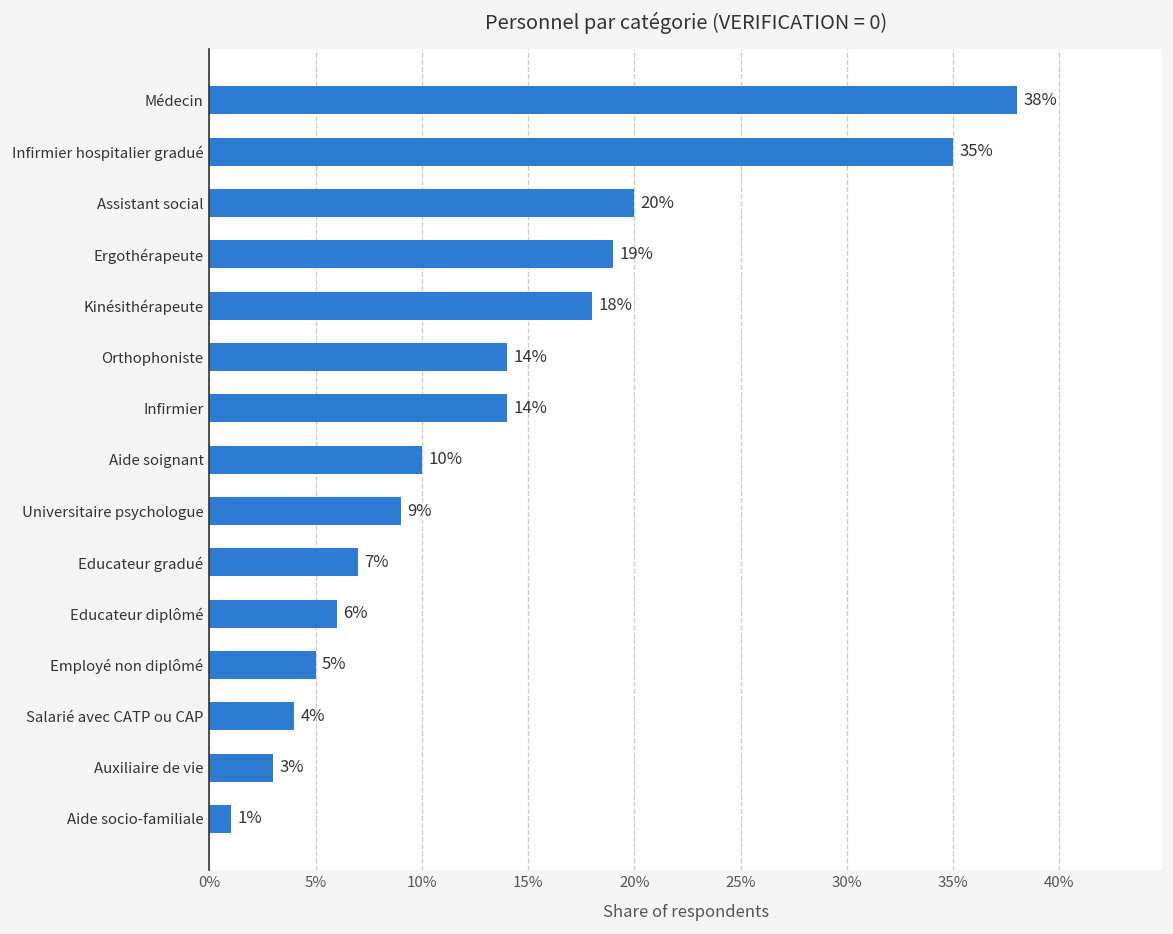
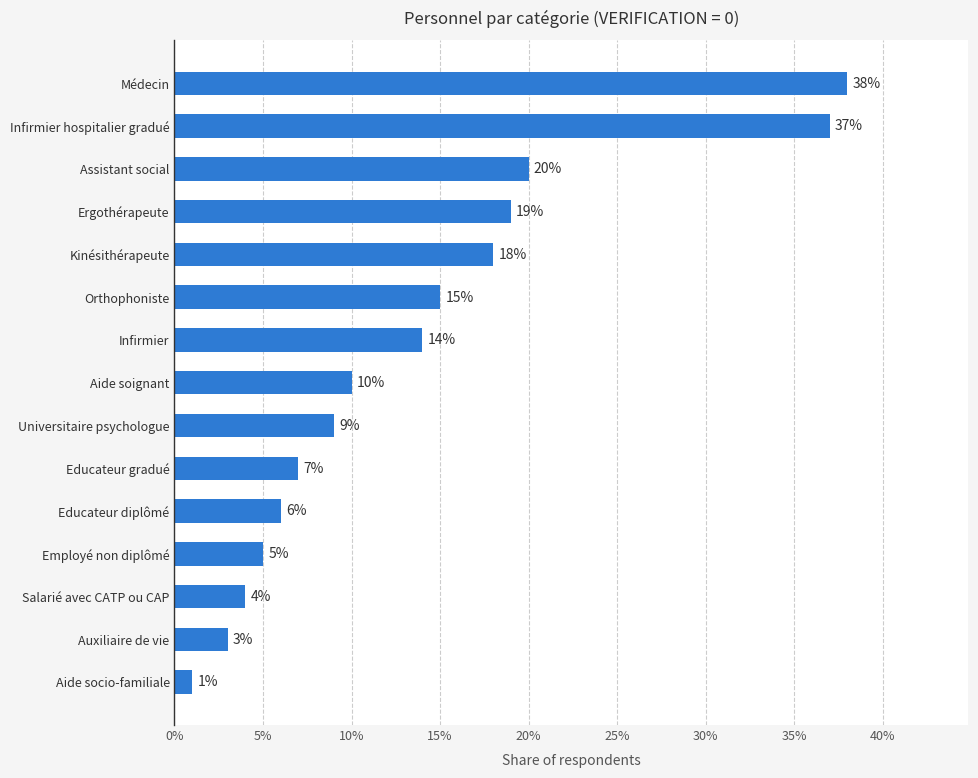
Infirmier hospitalier gradué: 35% -> 37%
Orthophoniste: 14% -> 15%
